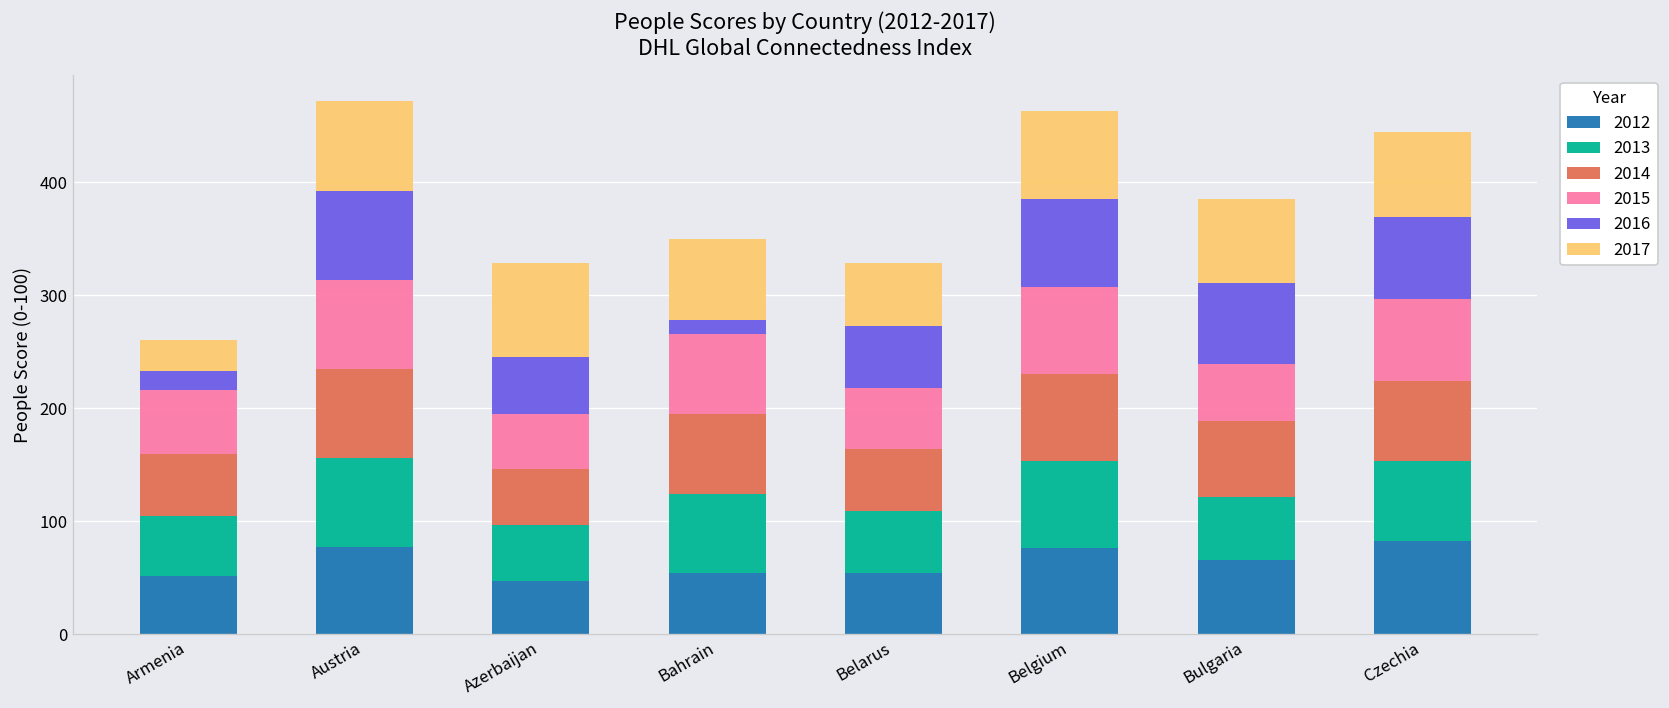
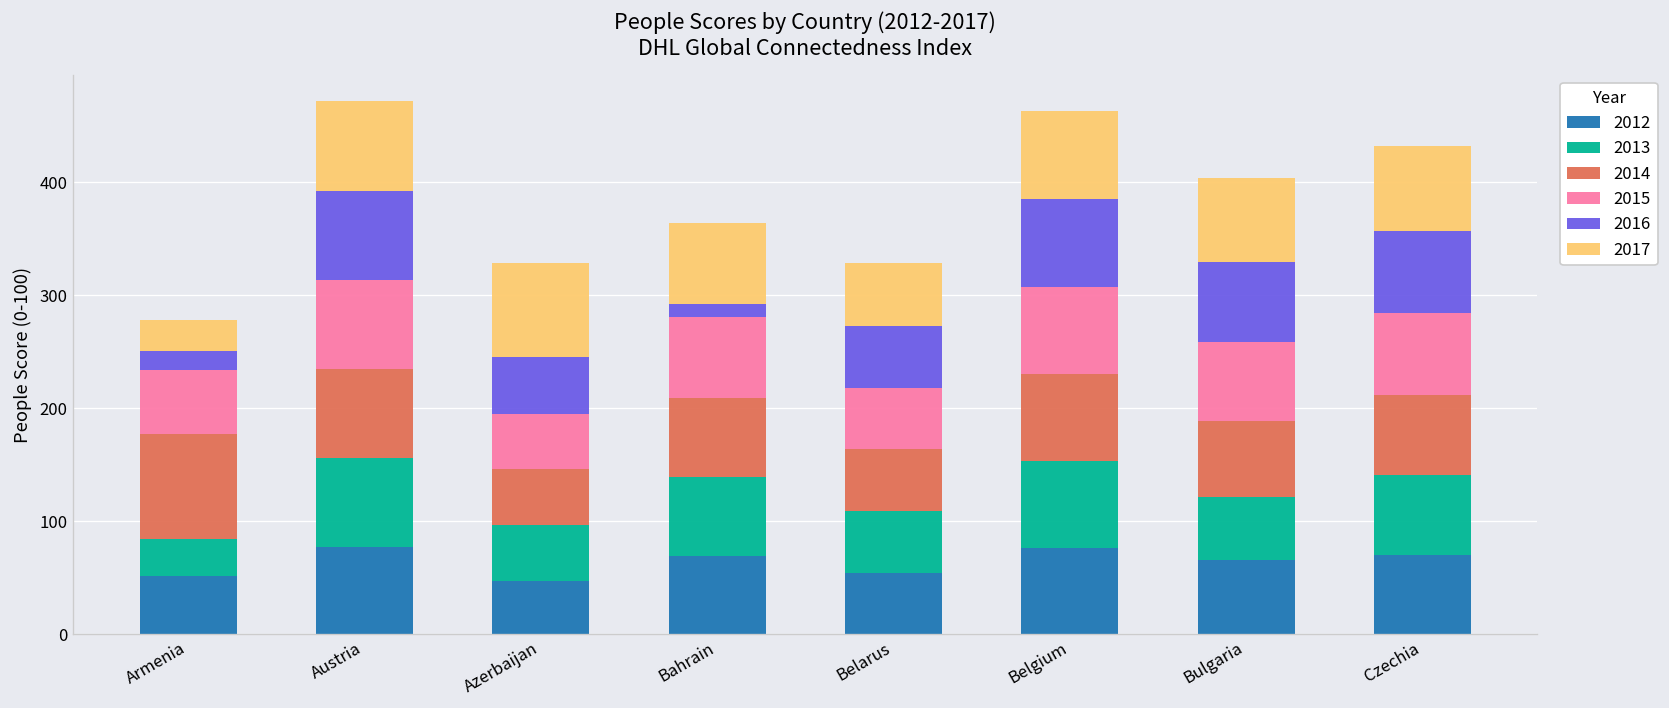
2013, Armenia: 50 -> 30
2014, Armenia: 60 -> 90
2012, Bahrain: 50 -> 70
2015, Bulgaria: 50 -> 70
2012, Czechia: 80 -> 70
